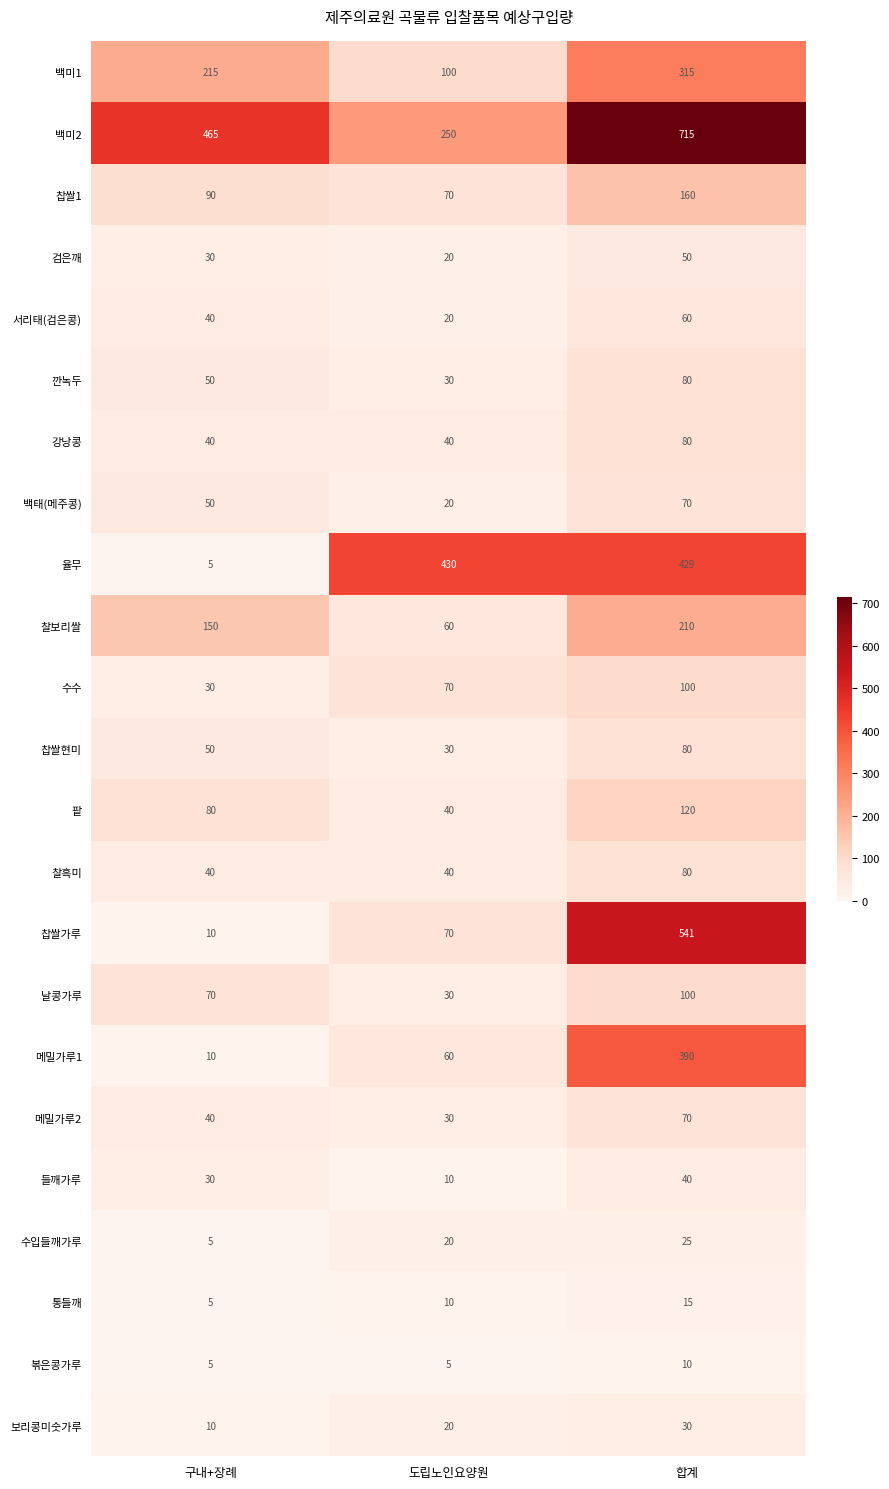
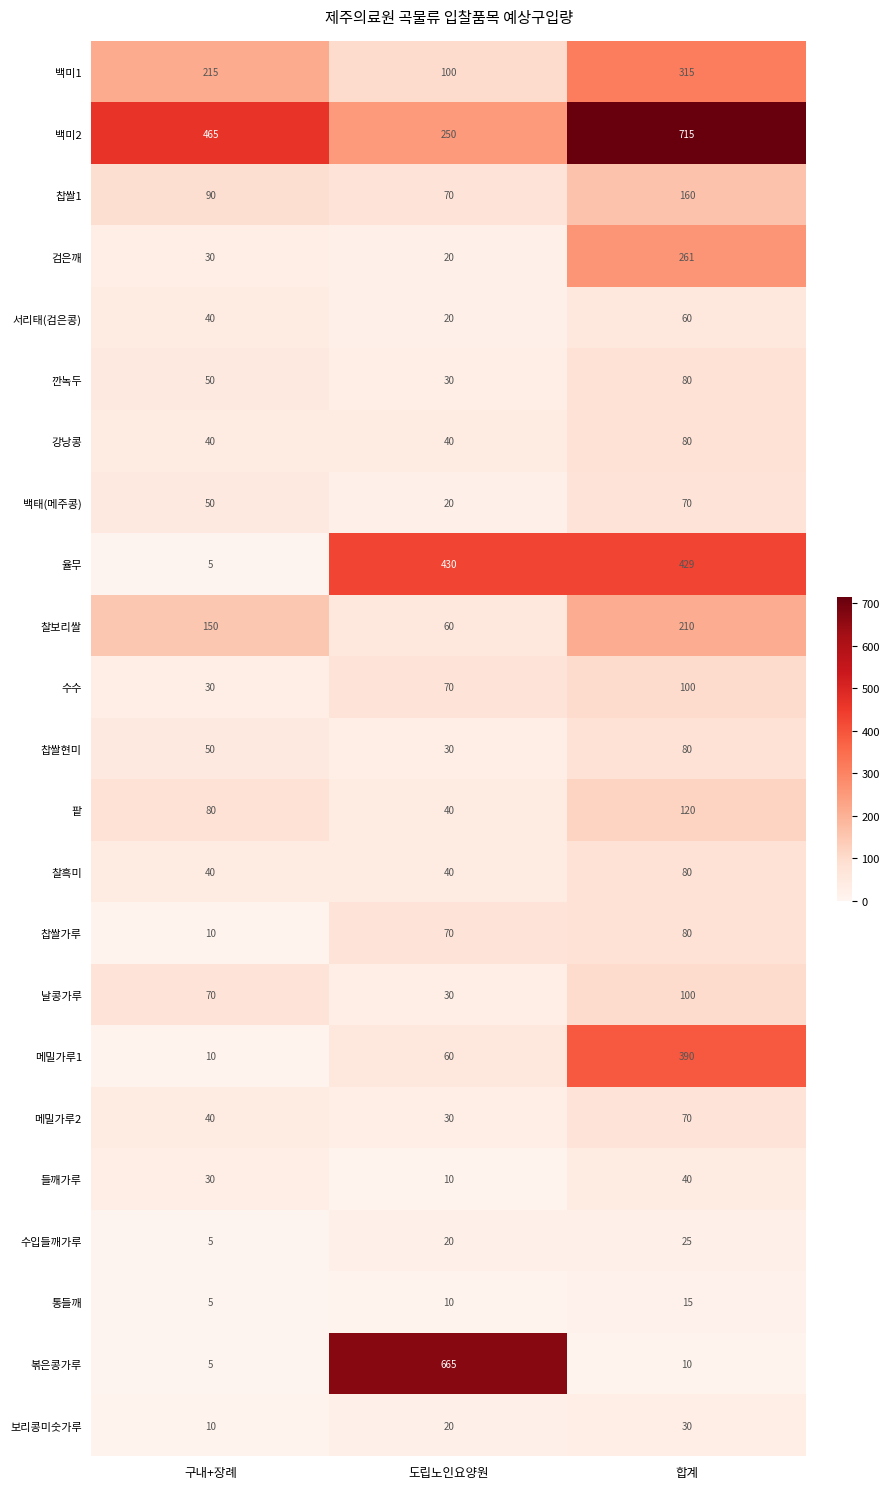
검은깨, 합계: 50 -> 261
찹쌀가루, 합계: 541 -> 80
볶은콩가루, 도립노인요양원: 5 -> 665
